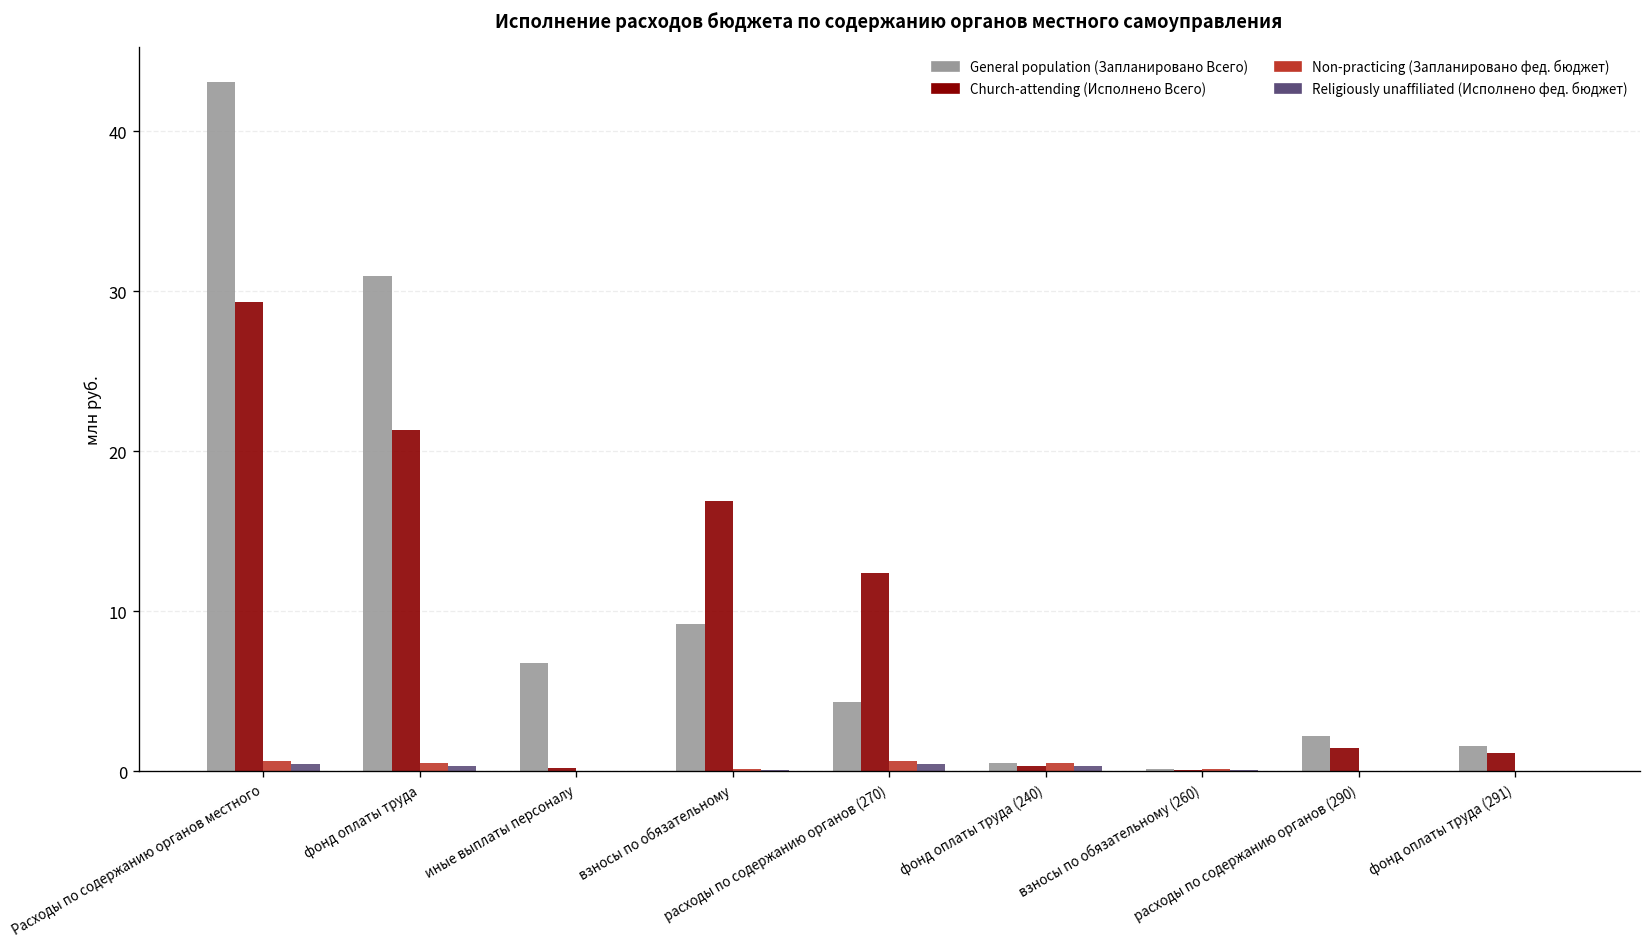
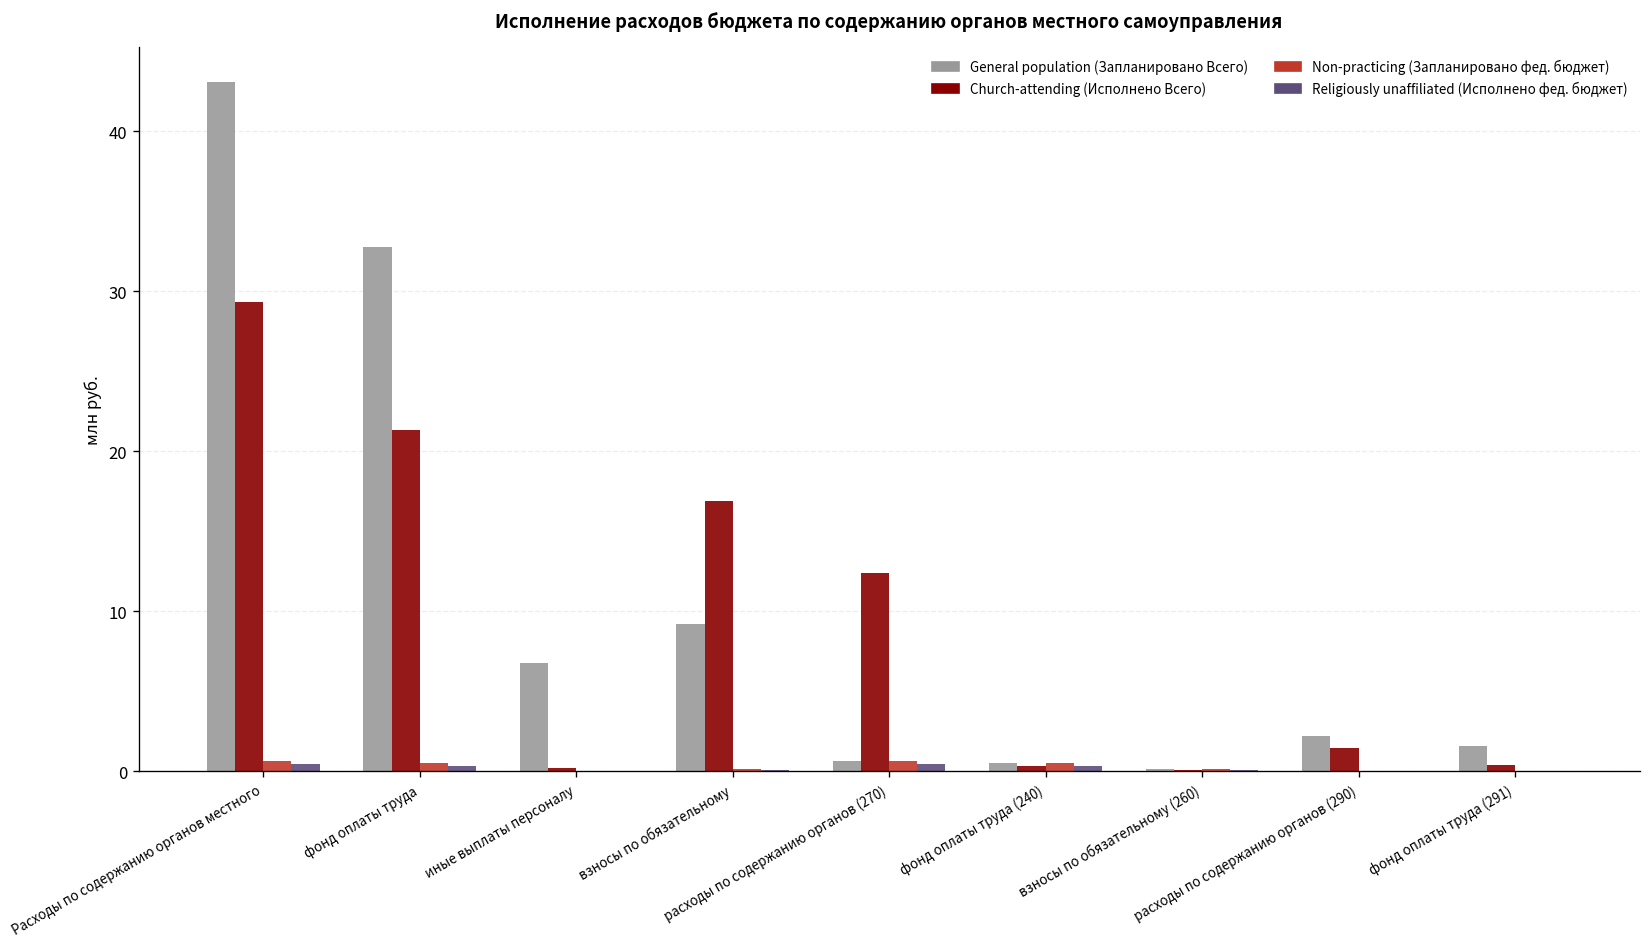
General population (Запланировано Всего), фонд оплаты труда: 31.0 -> 32.8
General population (Запланировано Всего), расходы по содержанию органов (270): 4.3 -> 0.6
Church-attending (Исполнено Всего), фонд оплаты труда (291): 1.1 -> 0.4
